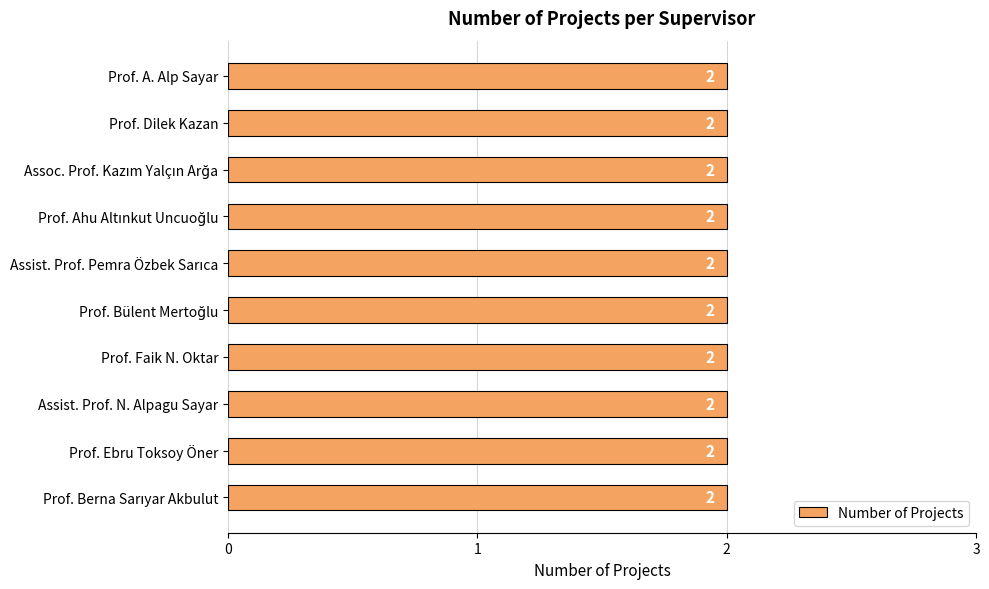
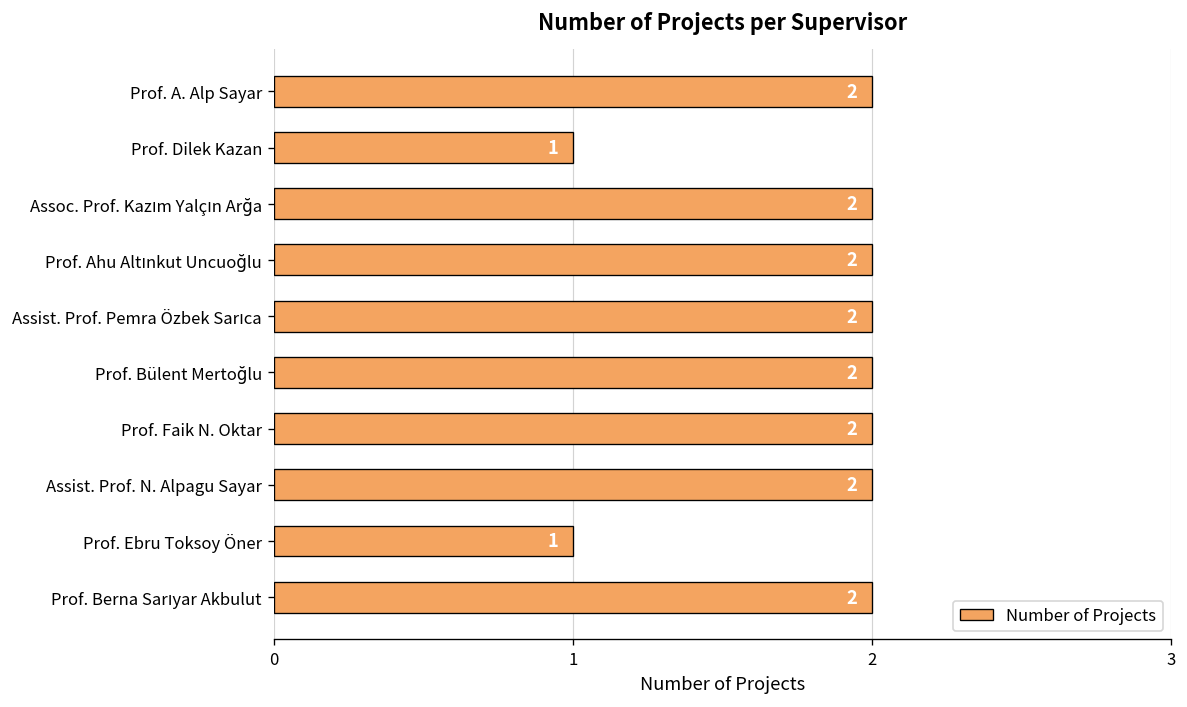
Prof. Dilek Kazan: 2 -> 1
Prof. Ebru Toksoy Öner: 2 -> 1
